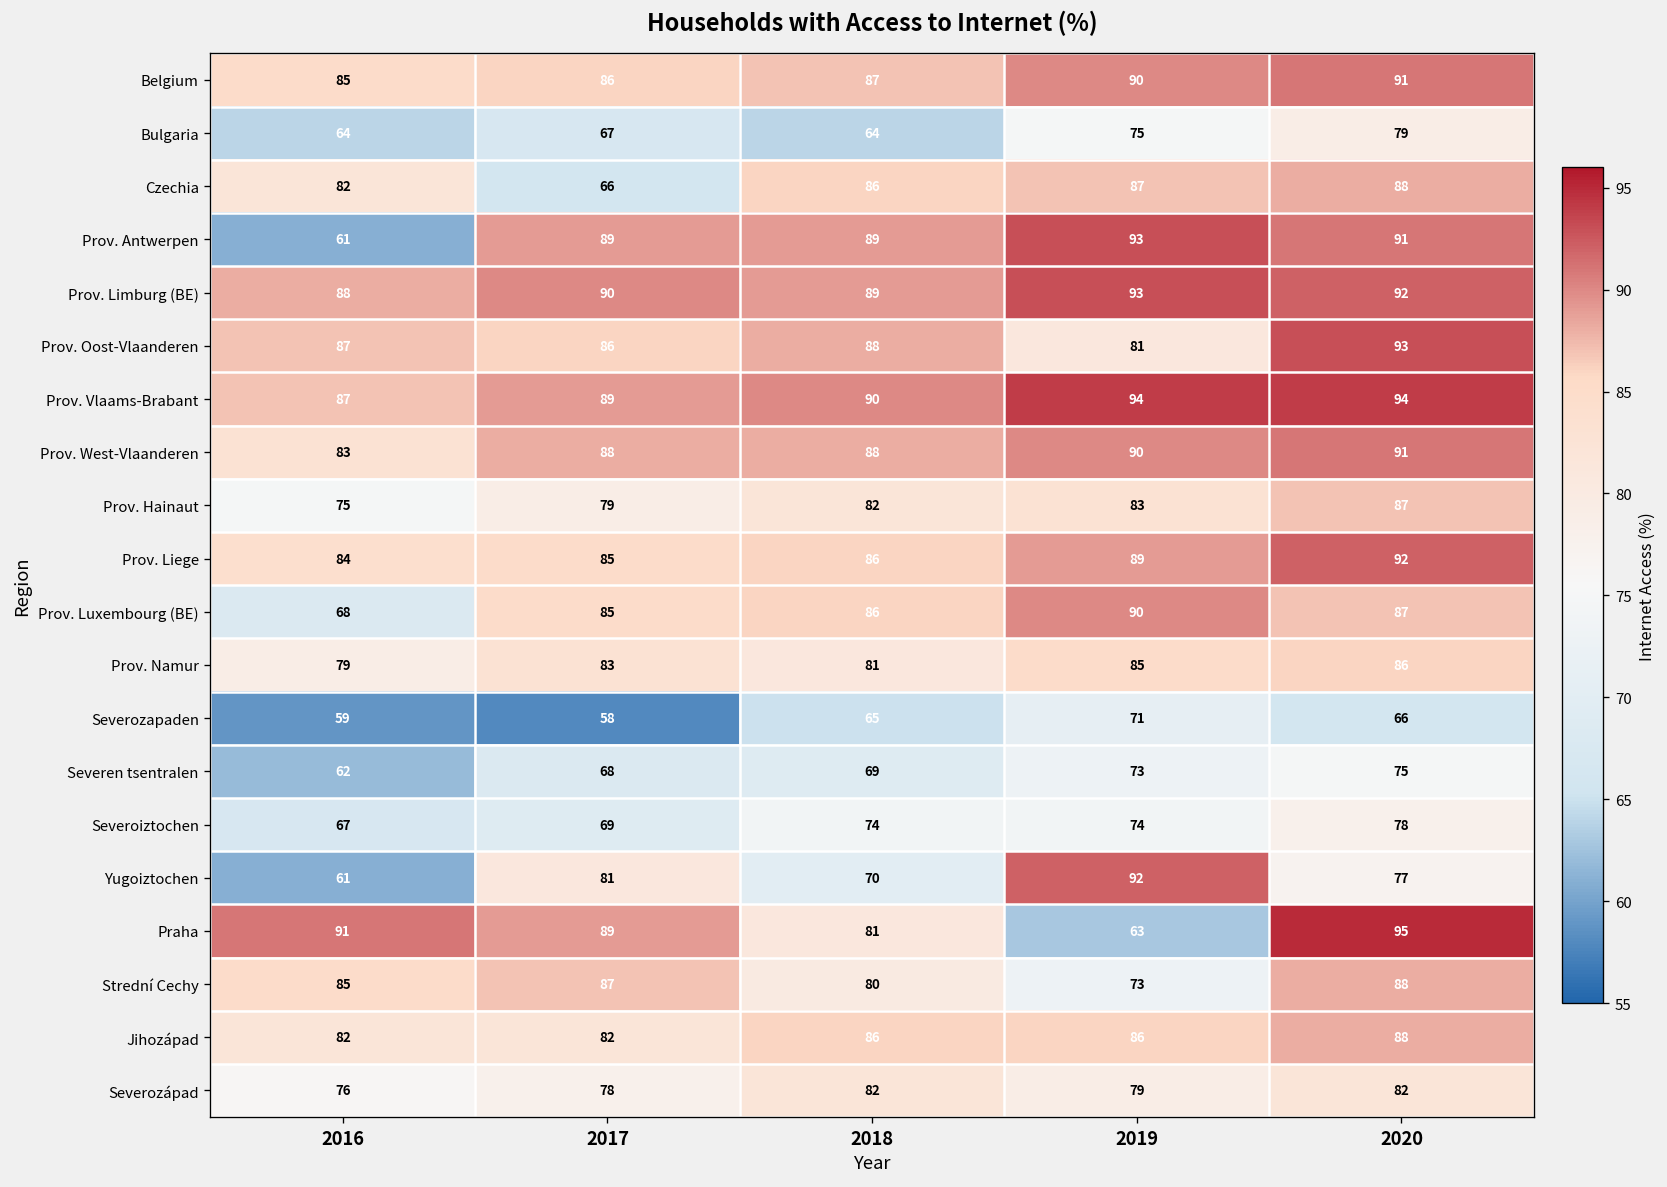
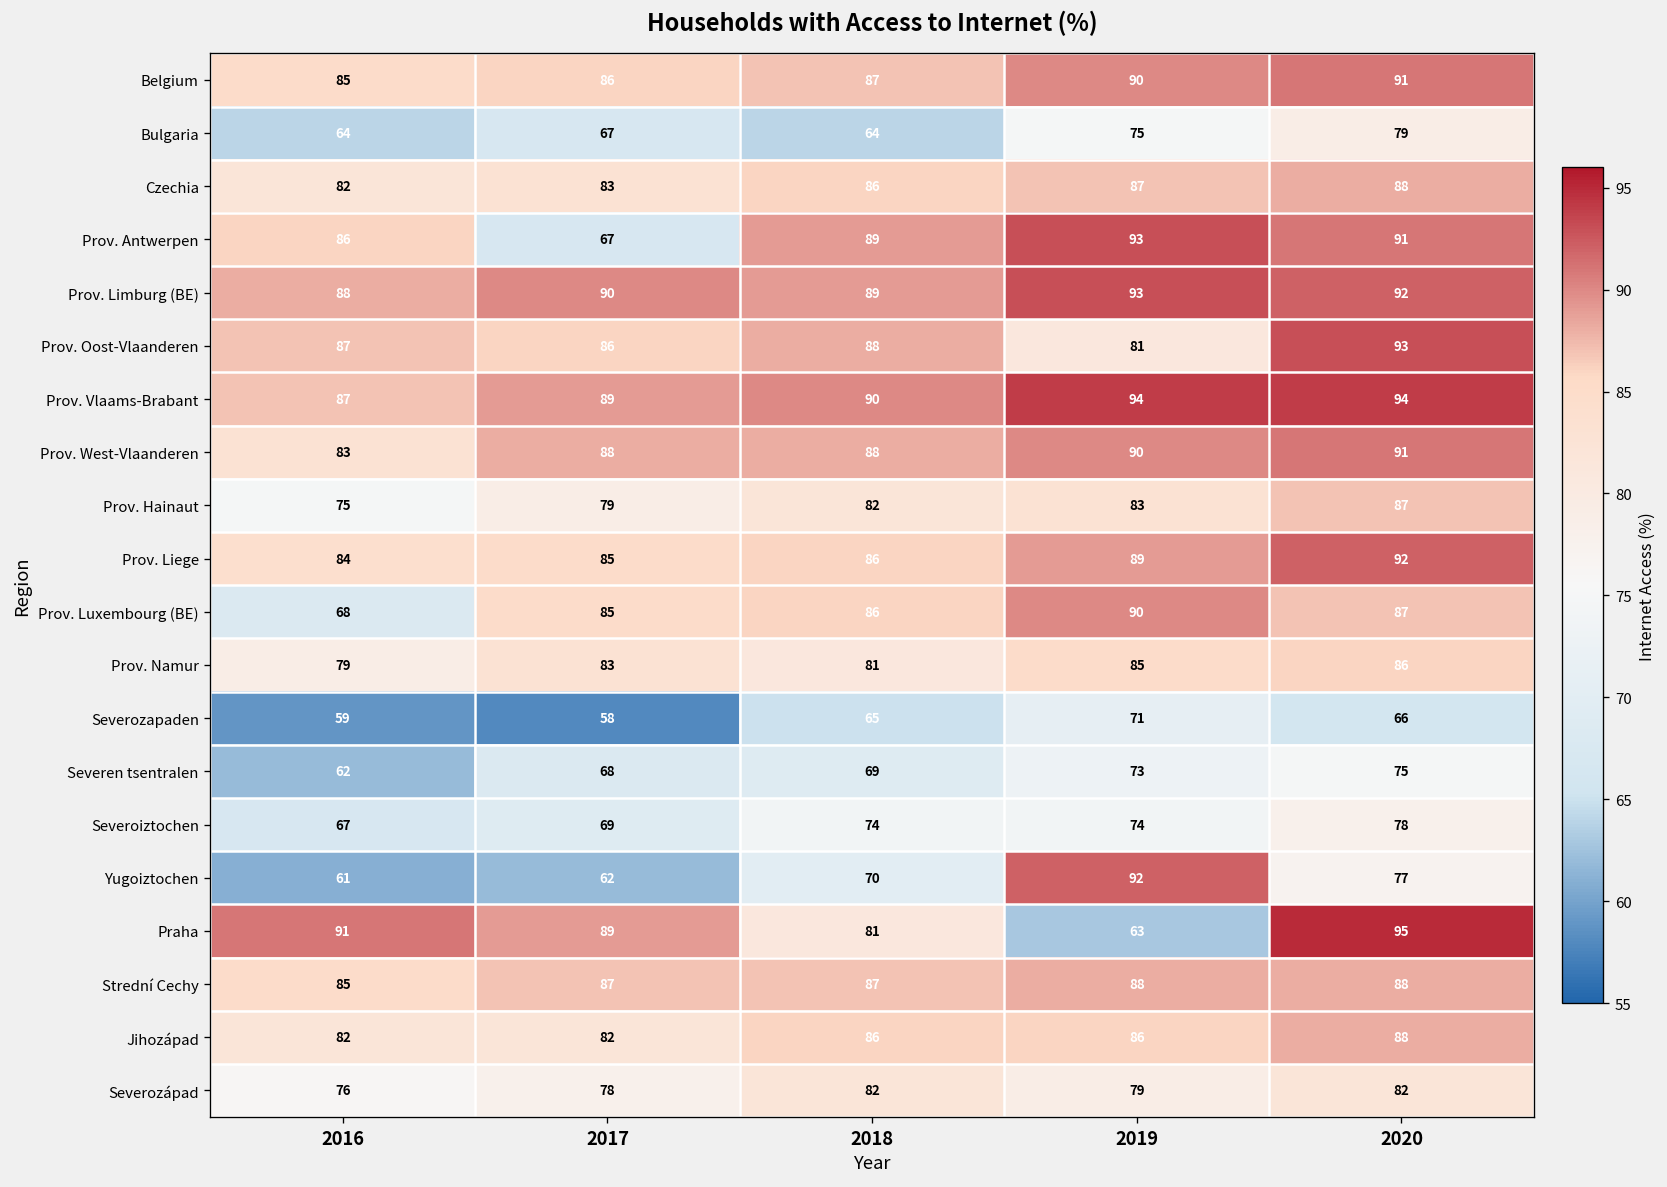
Czechia, 2017: 66 -> 83
Prov. Antwerpen, 2016: 61 -> 86
Prov. Antwerpen, 2017: 89 -> 67
Yugoiztochen, 2017: 81 -> 62
Strední Cechy, 2018: 80 -> 87
Strední Cechy, 2019: 73 -> 88
